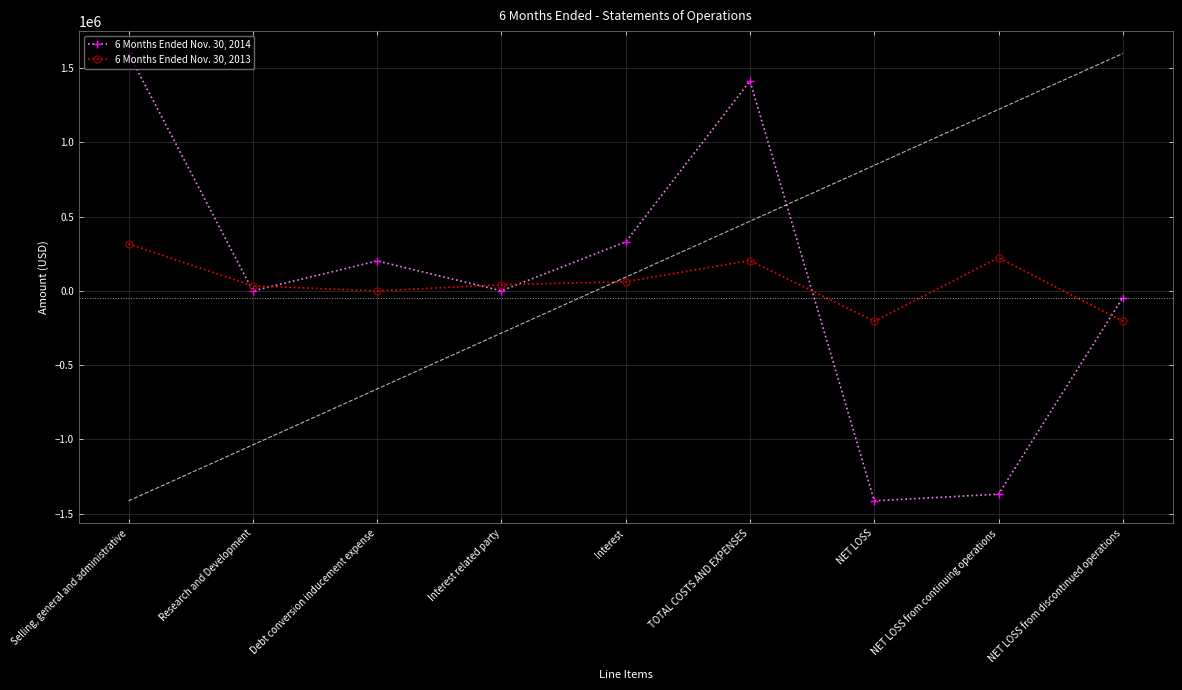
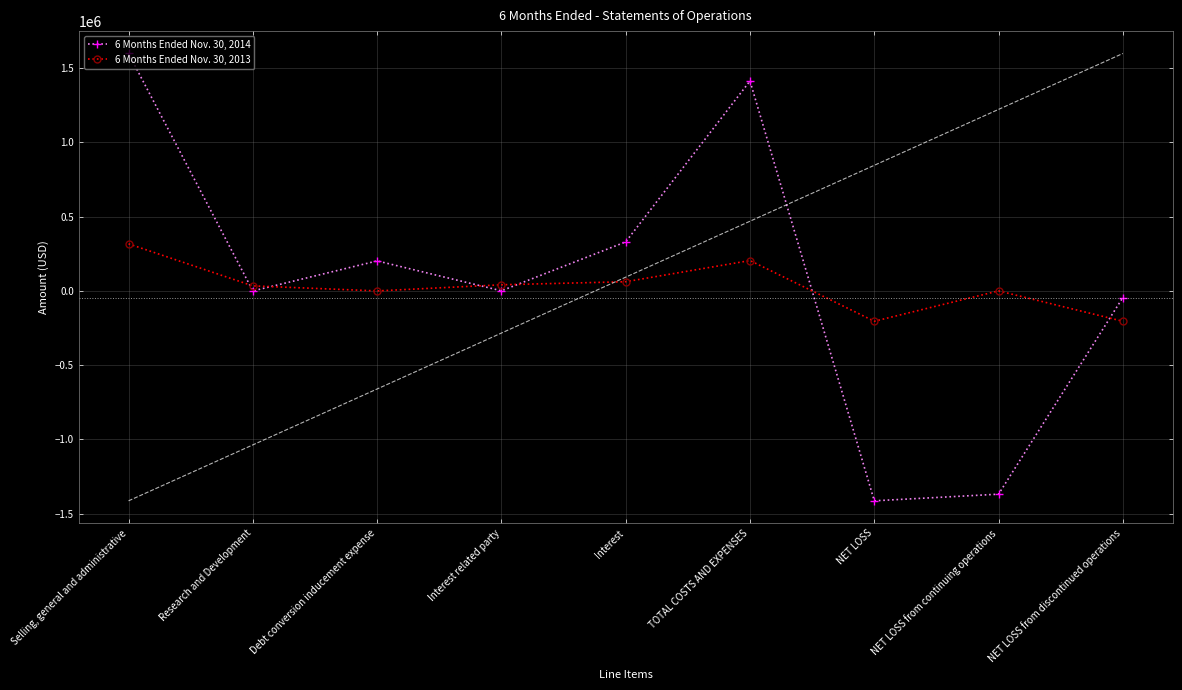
6 Months Ended Nov. 30, 2013, NET LOSS from continuing operations: 220000 -> 0
